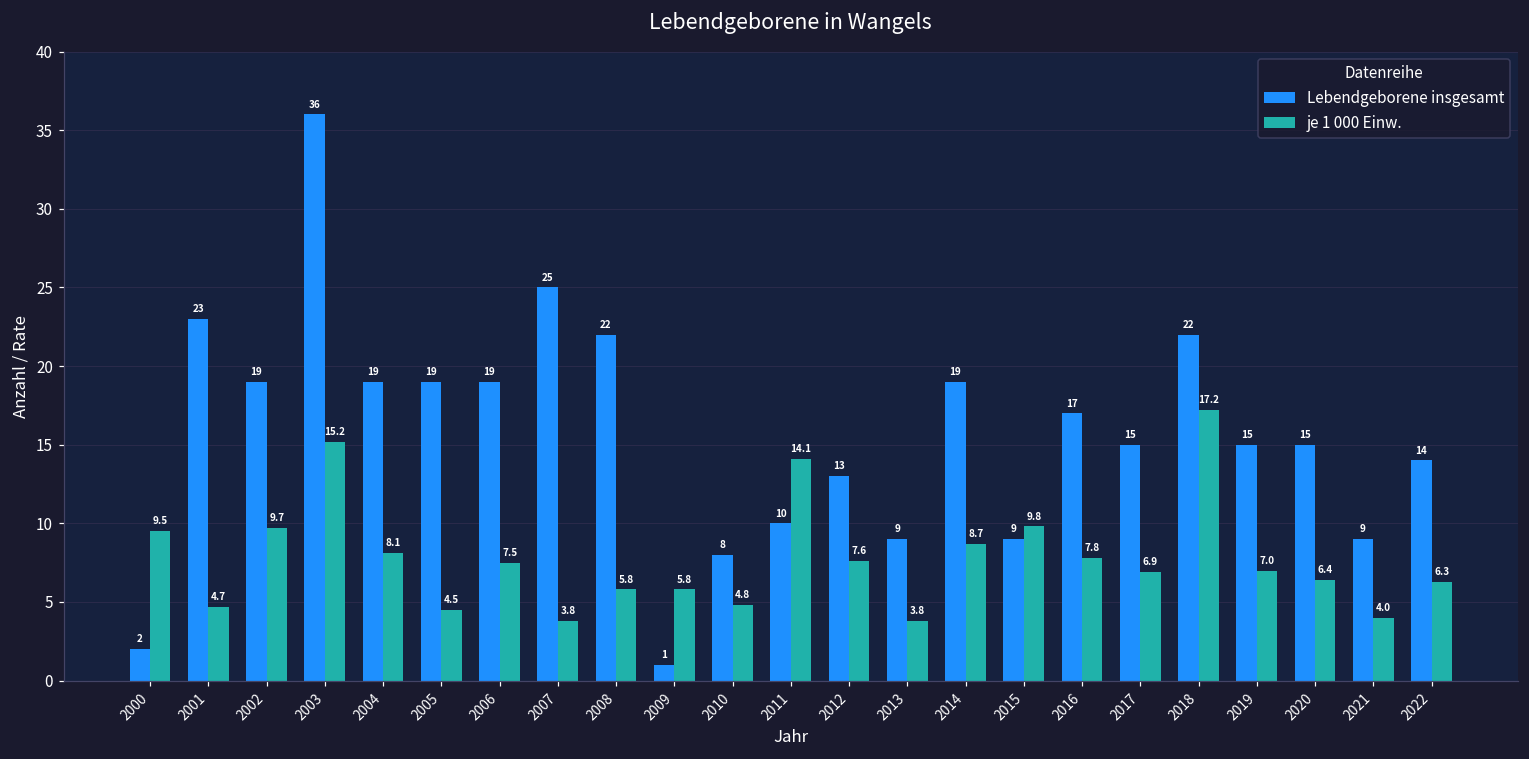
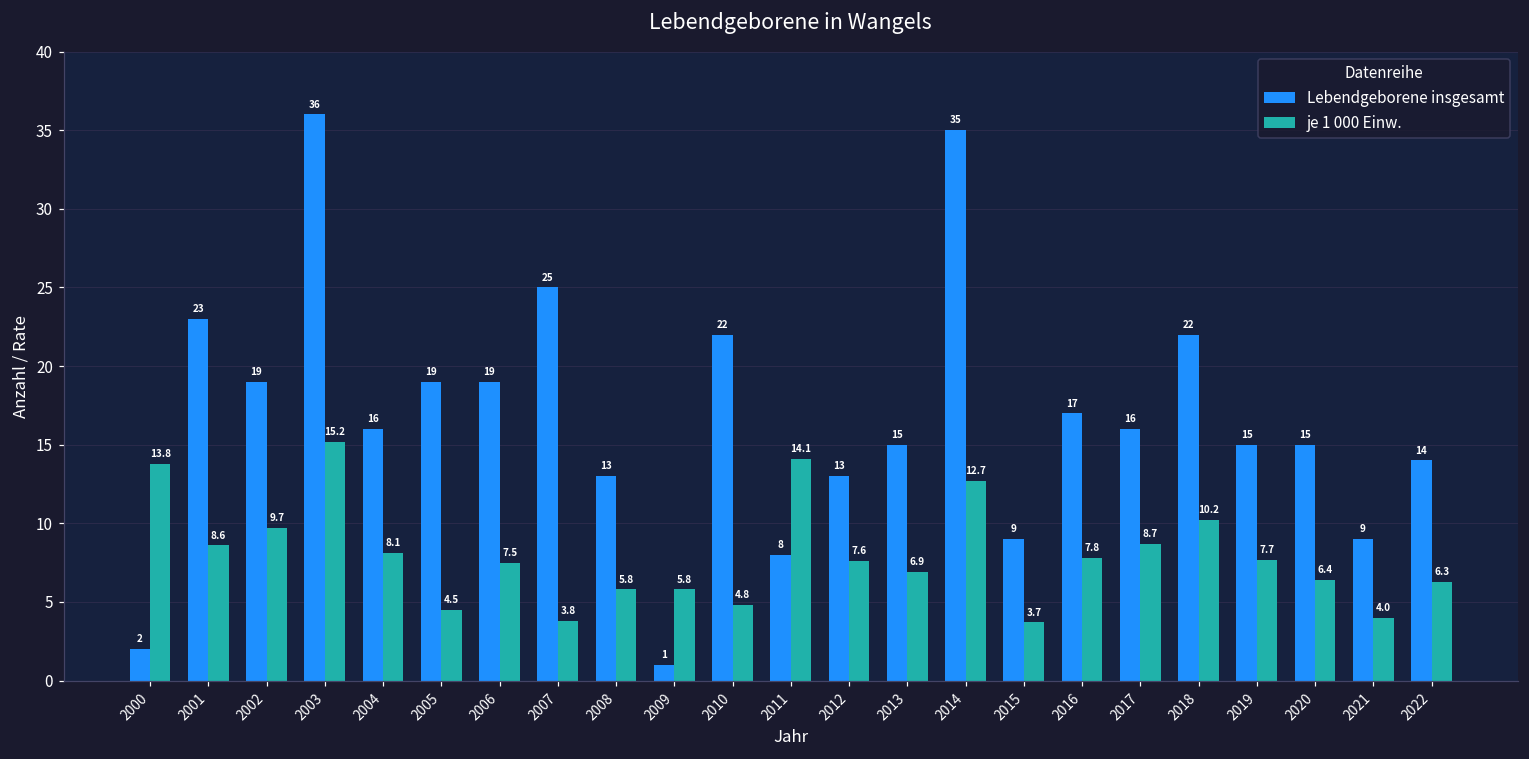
je 1 000 Einw., 2000: 9.5 -> 13.8
je 1 000 Einw., 2001: 4.7 -> 8.6
Lebendgeborene insgesamt, 2004: 19 -> 16
Lebendgeborene insgesamt, 2008: 22 -> 13
Lebendgeborene insgesamt, 2010: 8 -> 22
Lebendgeborene insgesamt, 2011: 10 -> 8
Lebendgeborene insgesamt, 2013: 9 -> 15
je 1 000 Einw., 2013: 3.8 -> 6.9
Lebendgeborene insgesamt, 2014: 19 -> 35
je 1 000 Einw., 2014: 8.7 -> 12.7
je 1 000 Einw., 2015: 9.8 -> 3.7
Lebendgeborene insgesamt, 2017: 15 -> 16
je 1 000 Einw., 2017: 6.9 -> 8.7
je 1 000 Einw., 2018: 17.2 -> 10.2
je 1 000 Einw., 2019: 7.0 -> 7.7
